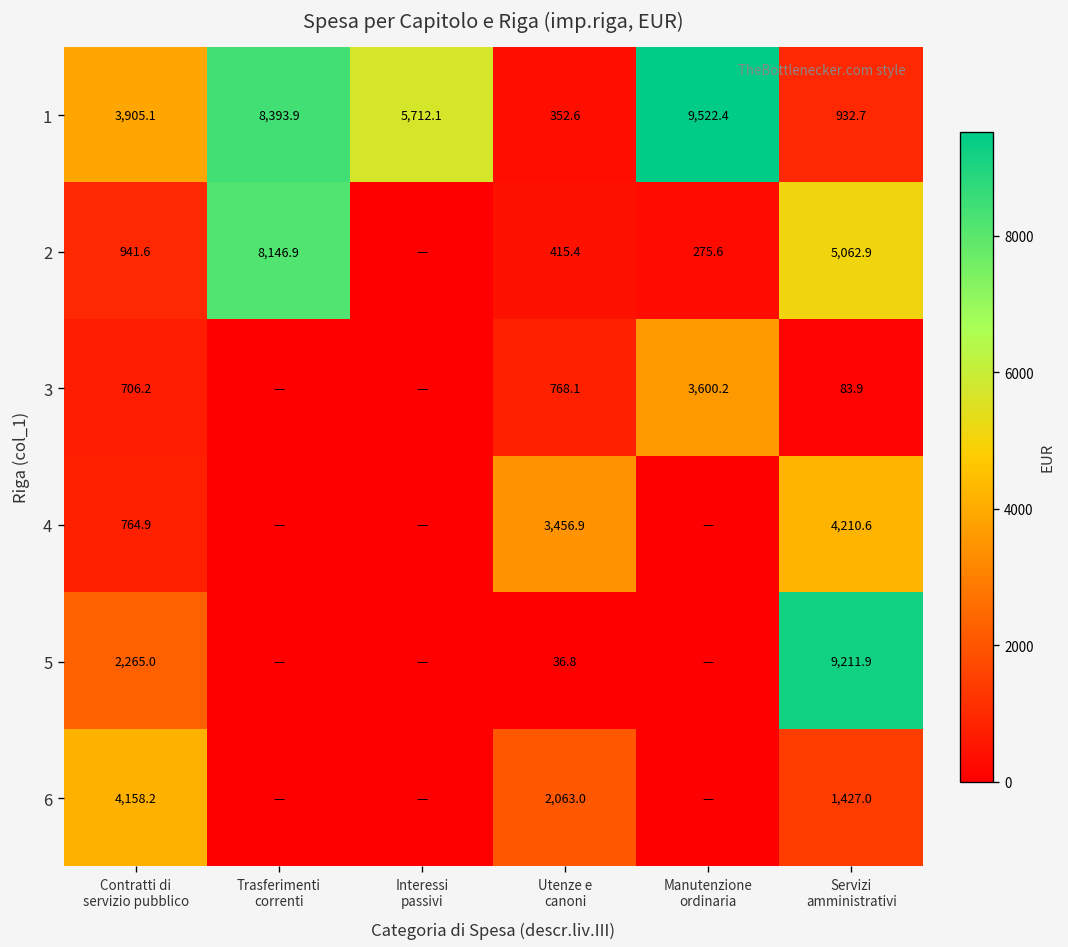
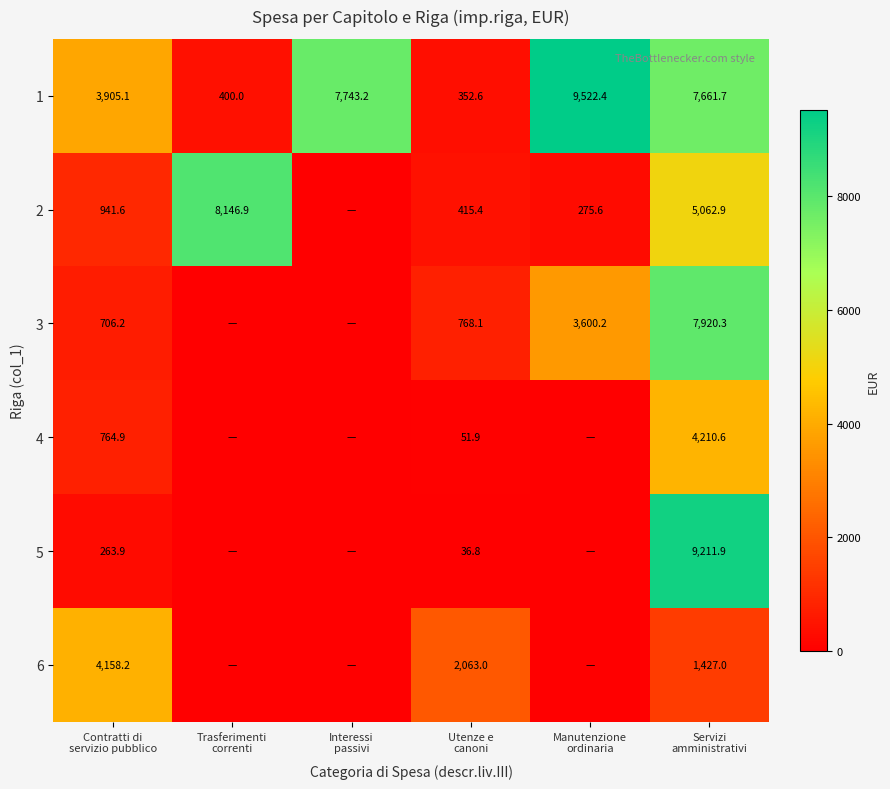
1, Trasferimenti correnti: 8,393.9 -> 400.0
1, Interessi passivi: 5,712.1 -> 7,743.2
1, Servizi amministrativi: 932.7 -> 7,661.7
3, Servizi amministrativi: 83.9 -> 7,920.3
4, Utenze e canoni: 3,456.9 -> 51.9
5, Contratti di servizio pubblico: 2,265.0 -> 263.9
